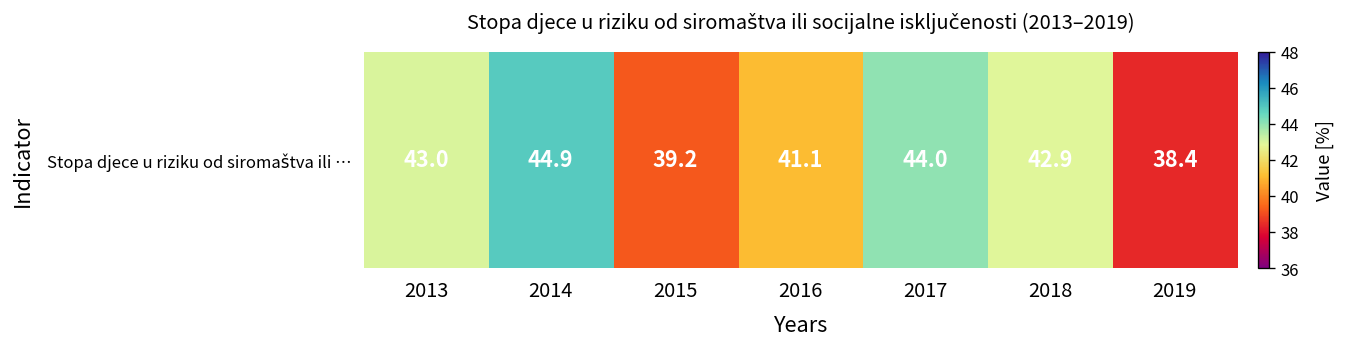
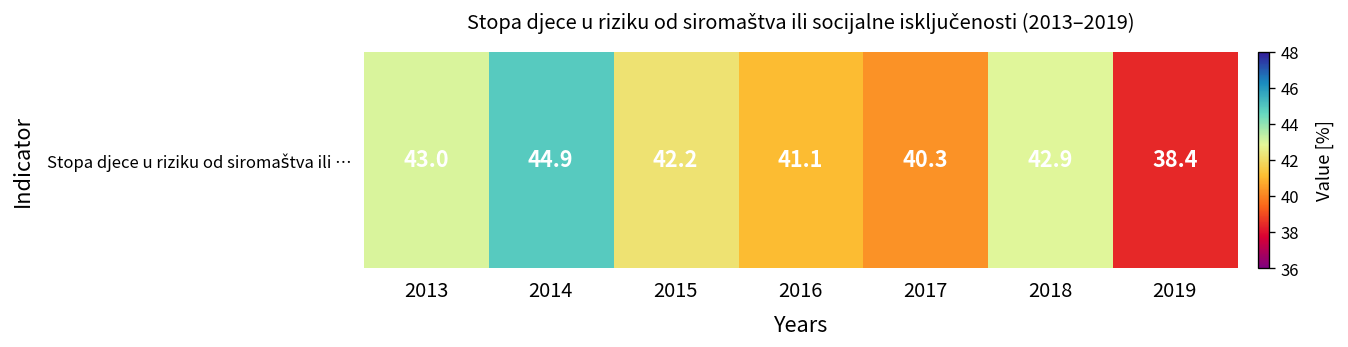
Stopa djece u riziku od siromaštva ili …, 2015: 39.2 -> 42.2
Stopa djece u riziku od siromaštva ili …, 2017: 44.0 -> 40.3
